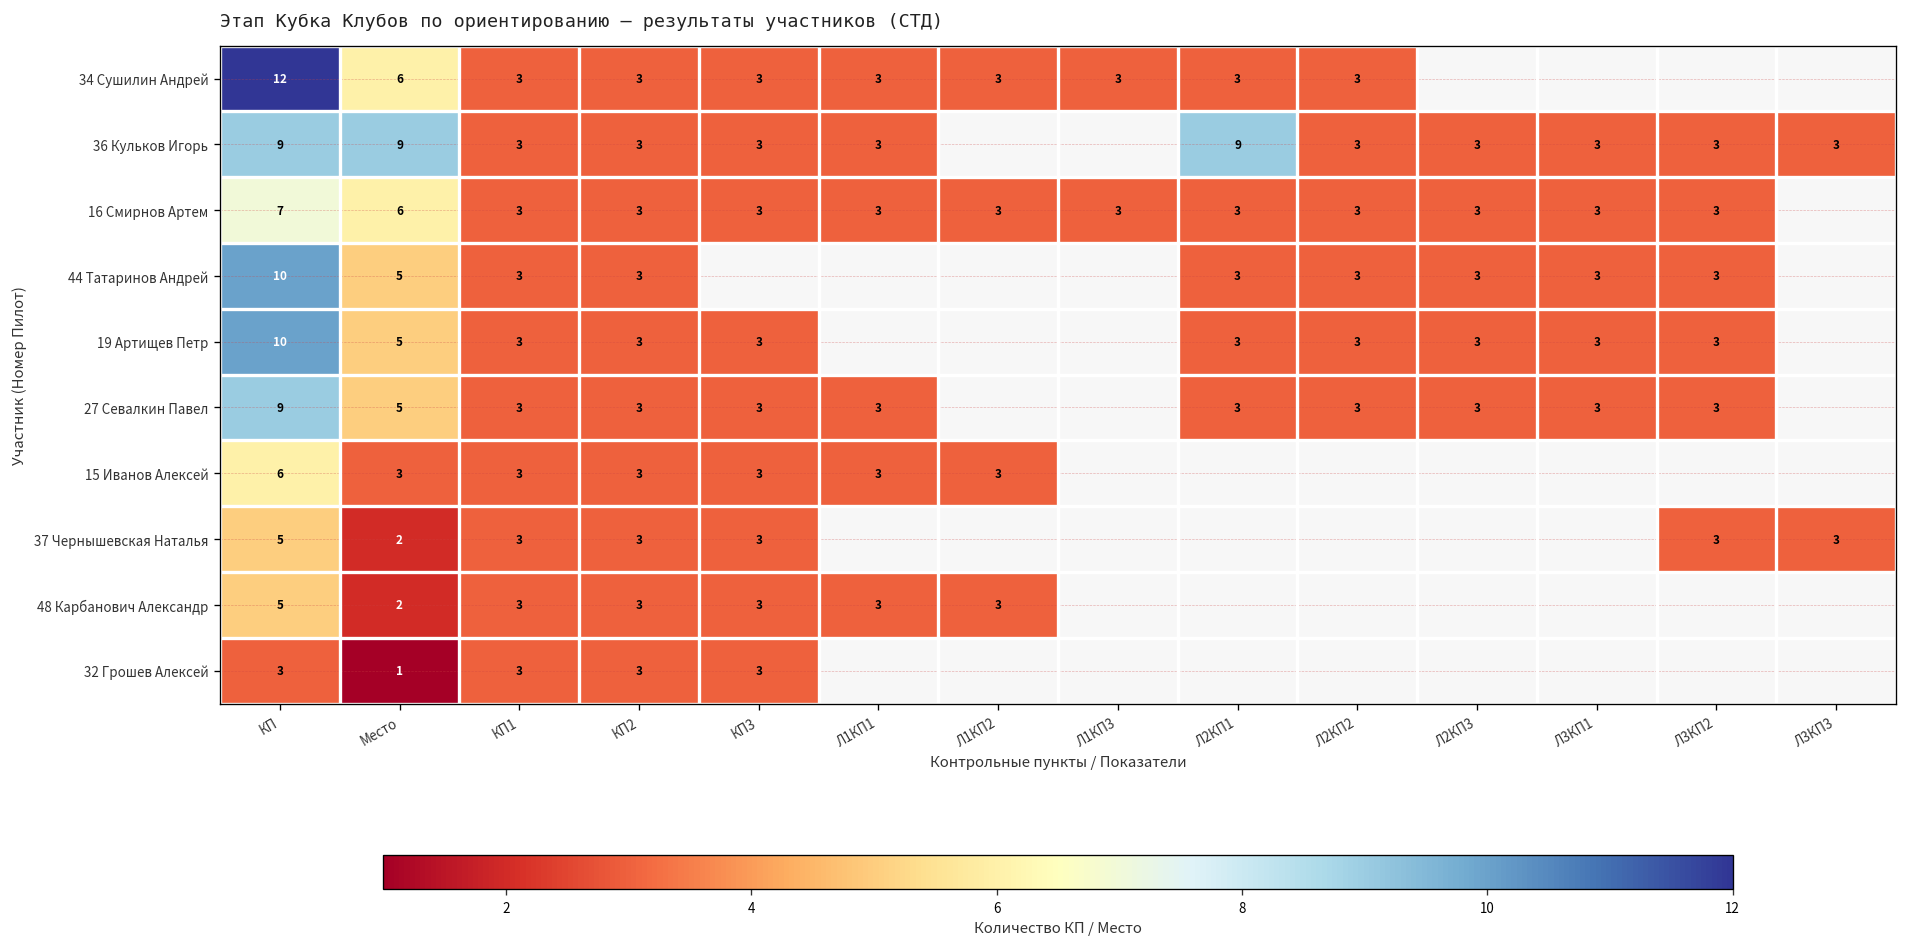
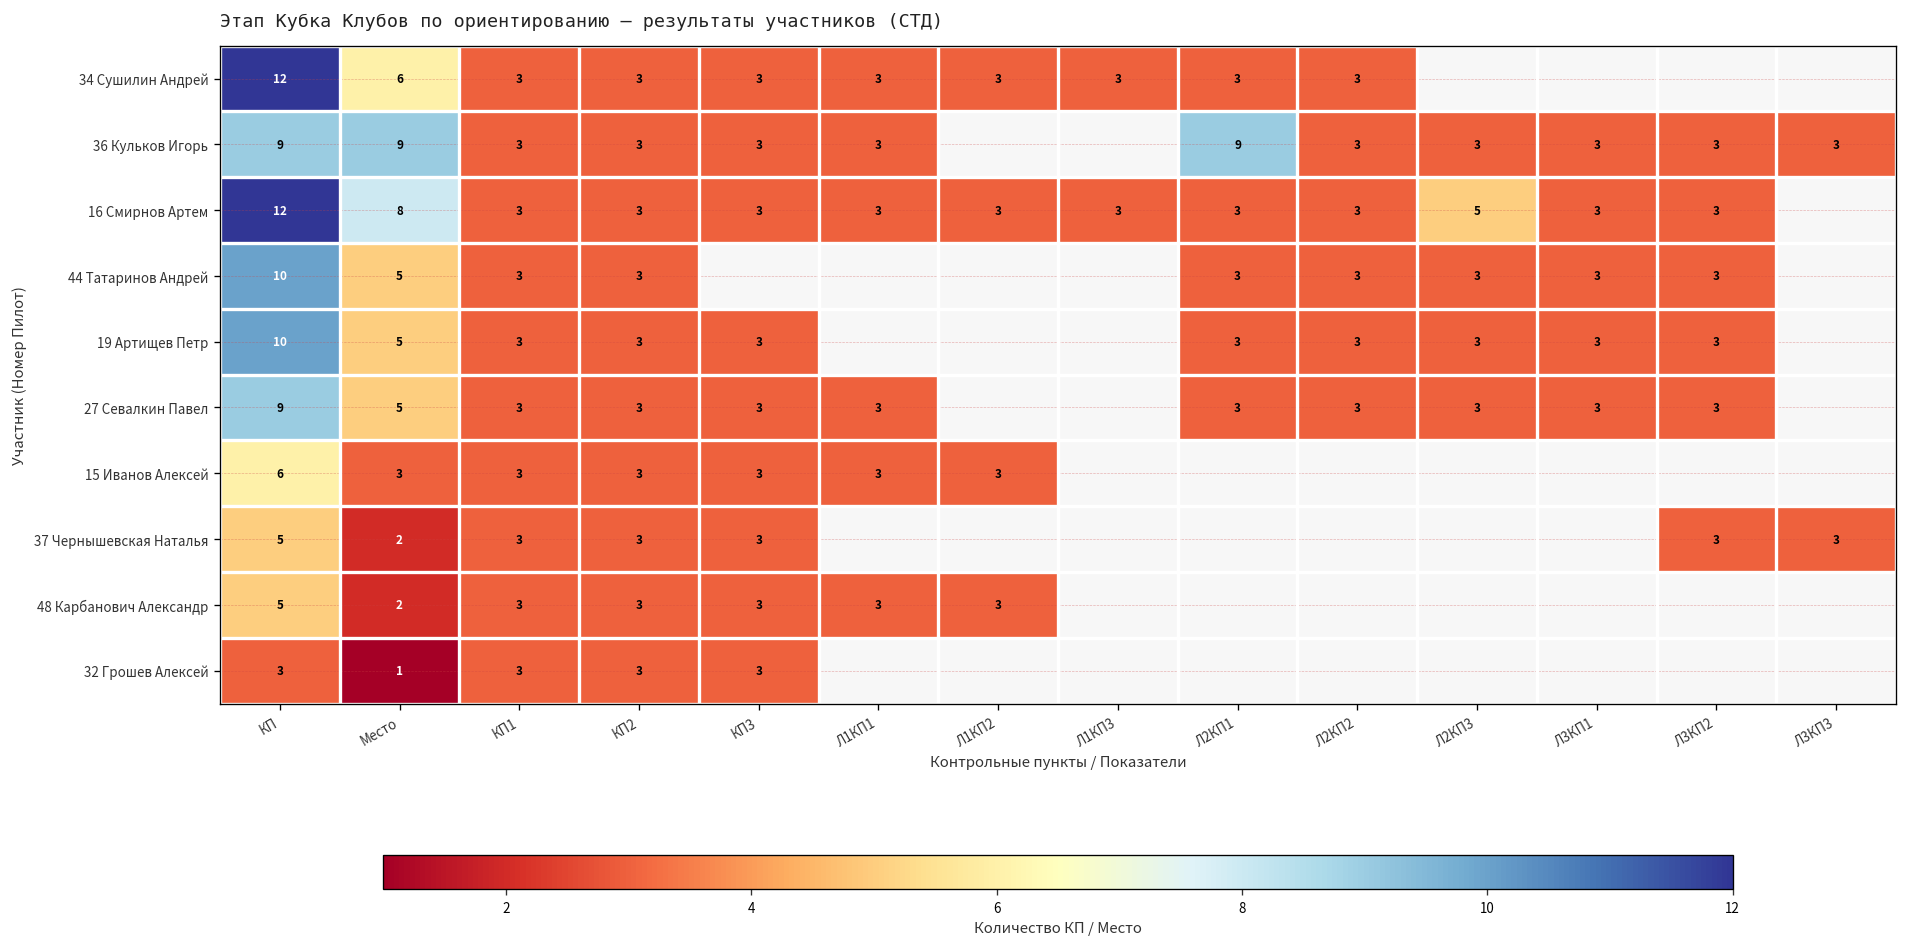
16 Смирнов Артем, КП: 7 -> 12
16 Смирнов Артем, Место: 6 -> 8
16 Смирнов Артем, Л2КП3: 3 -> 5
